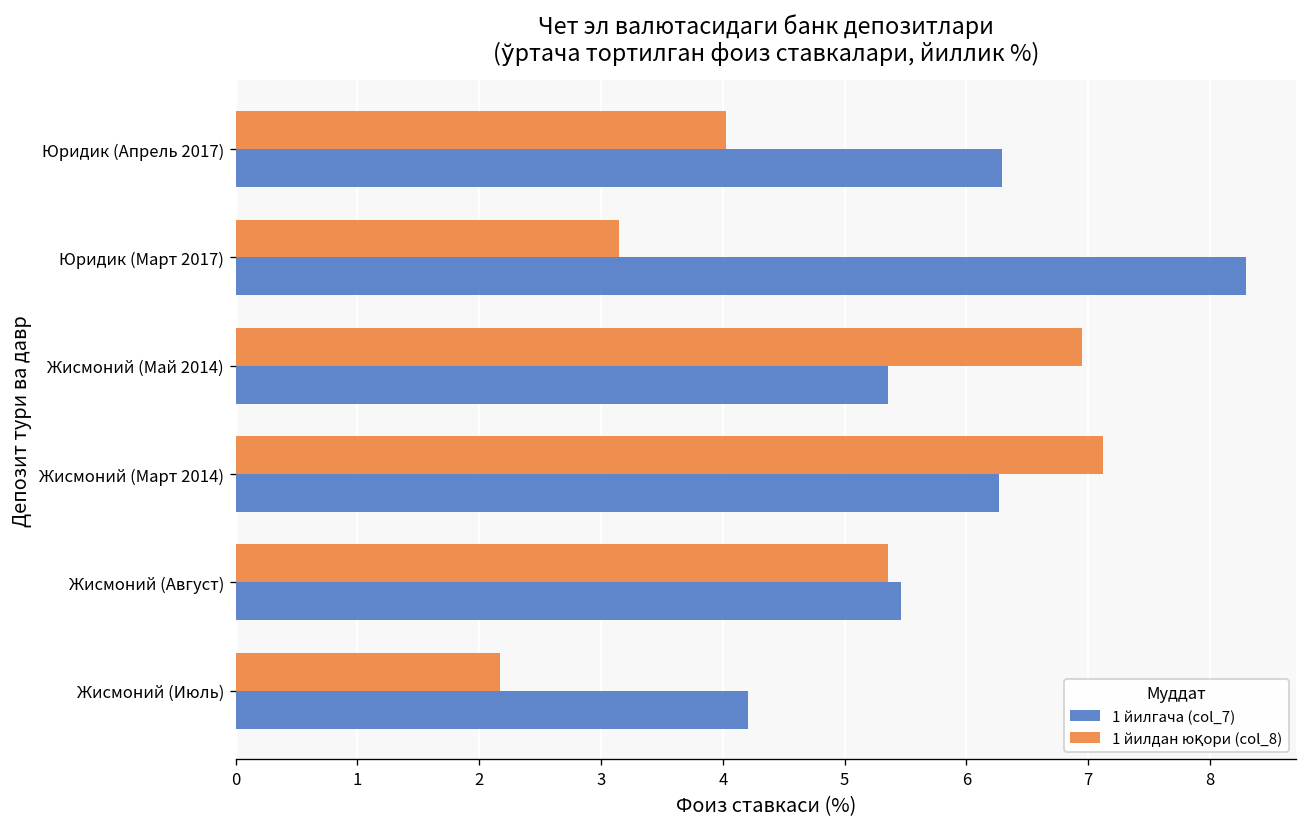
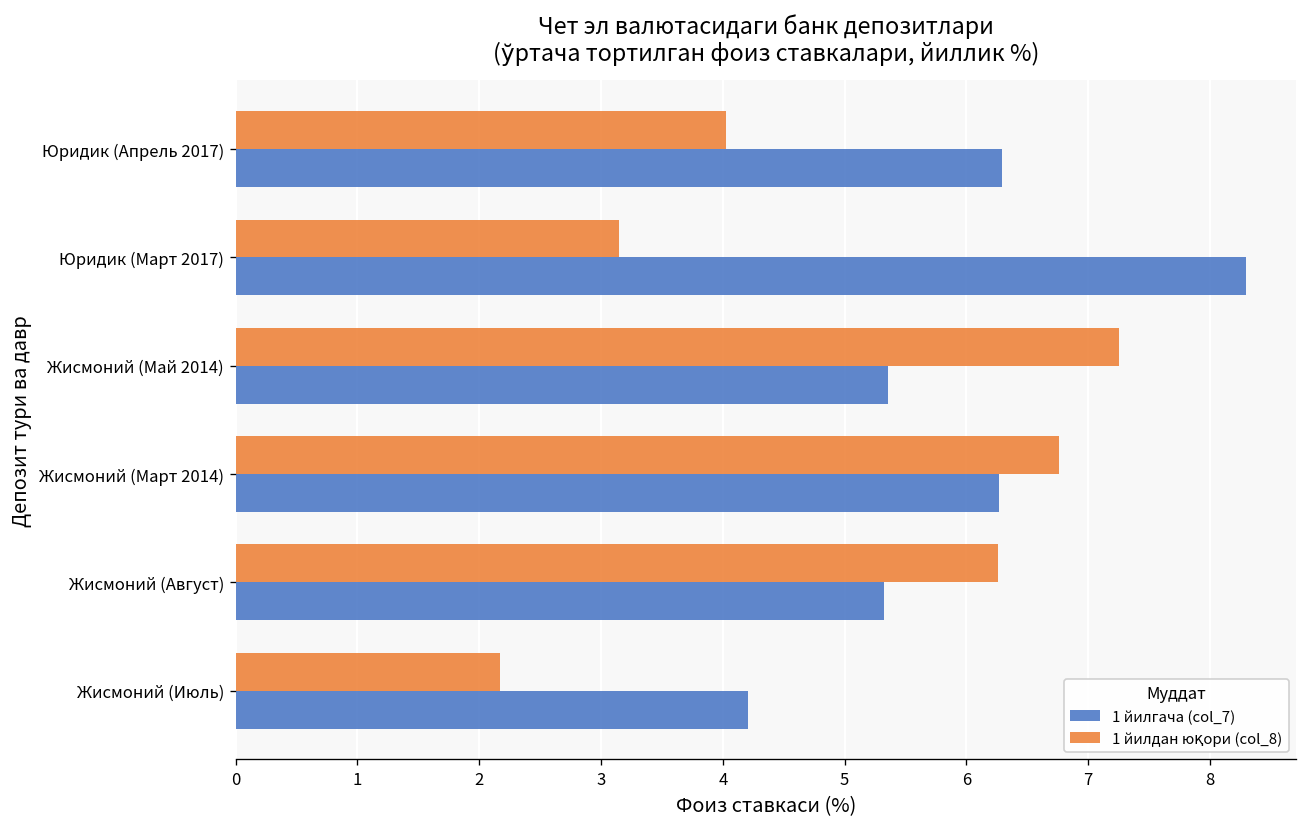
1 йилдан юқори (col_8), Жисмоний (Май 2014): 6.95 -> 7.25
1 йилдан юқори (col_8), Жисмоний (Март 2014): 7.12 -> 6.76
1 йилдан юқори (col_8), Жисмоний (Август): 5.36 -> 6.26
1 йилгача (col_7), Жисмоний (Август): 5.46 -> 5.32
